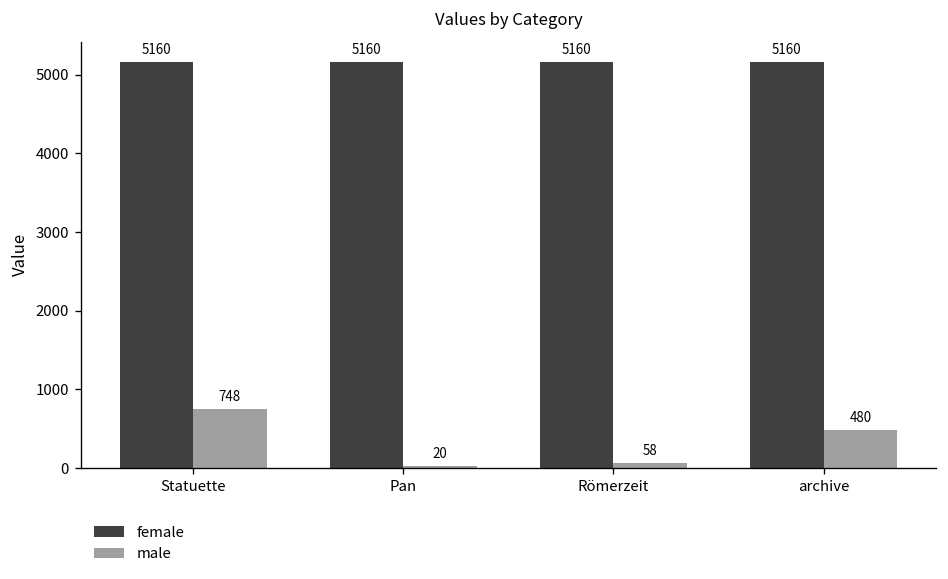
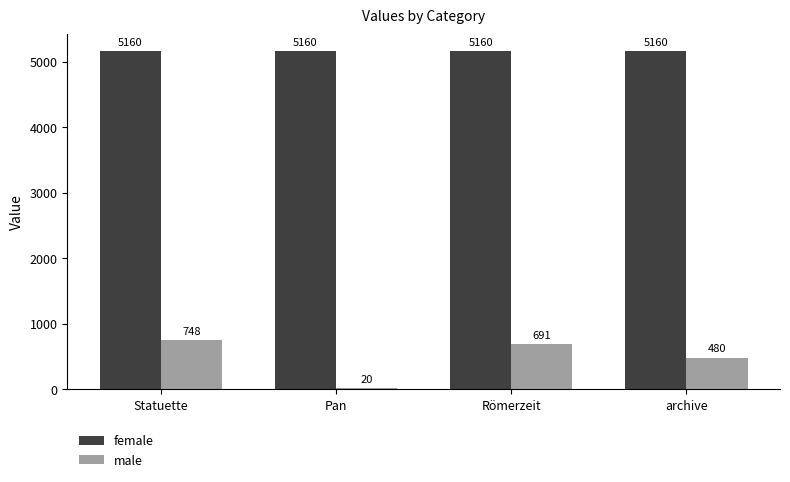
male, Römerzeit: 58 -> 691
